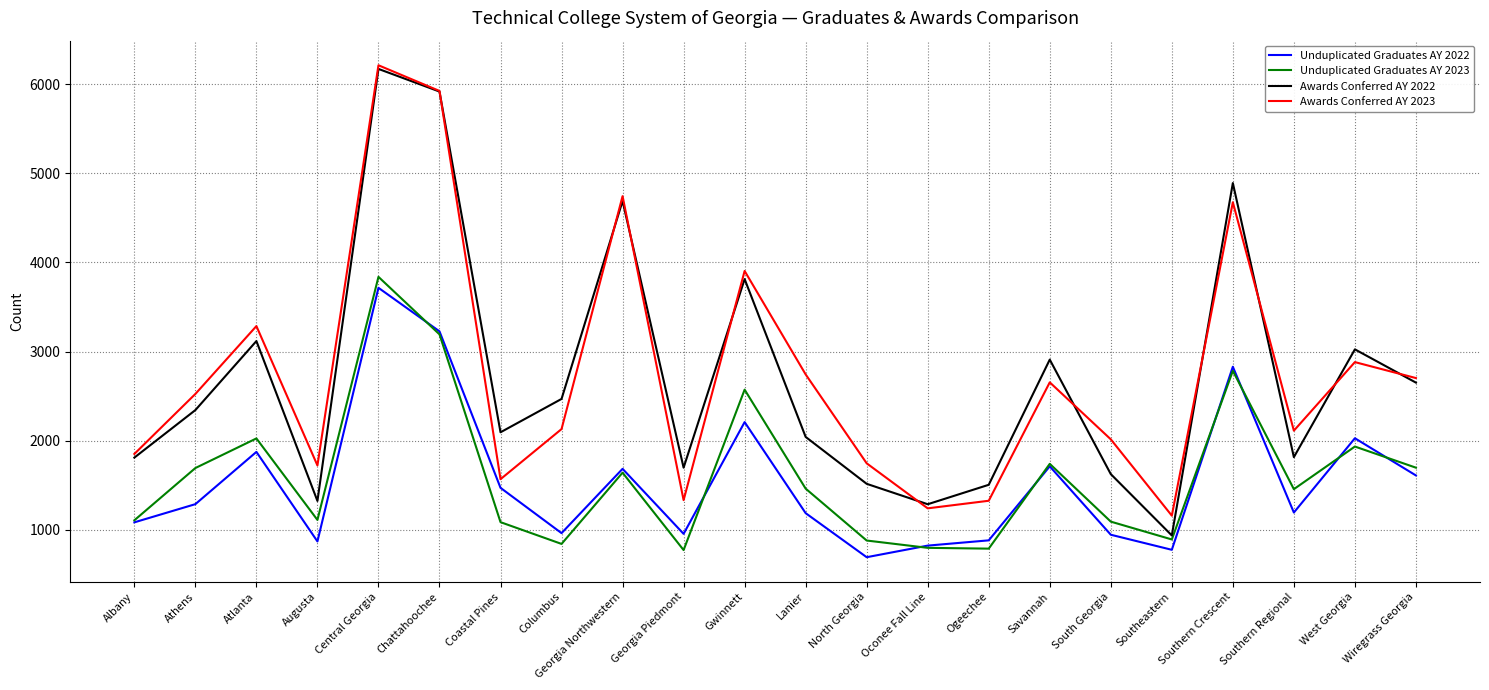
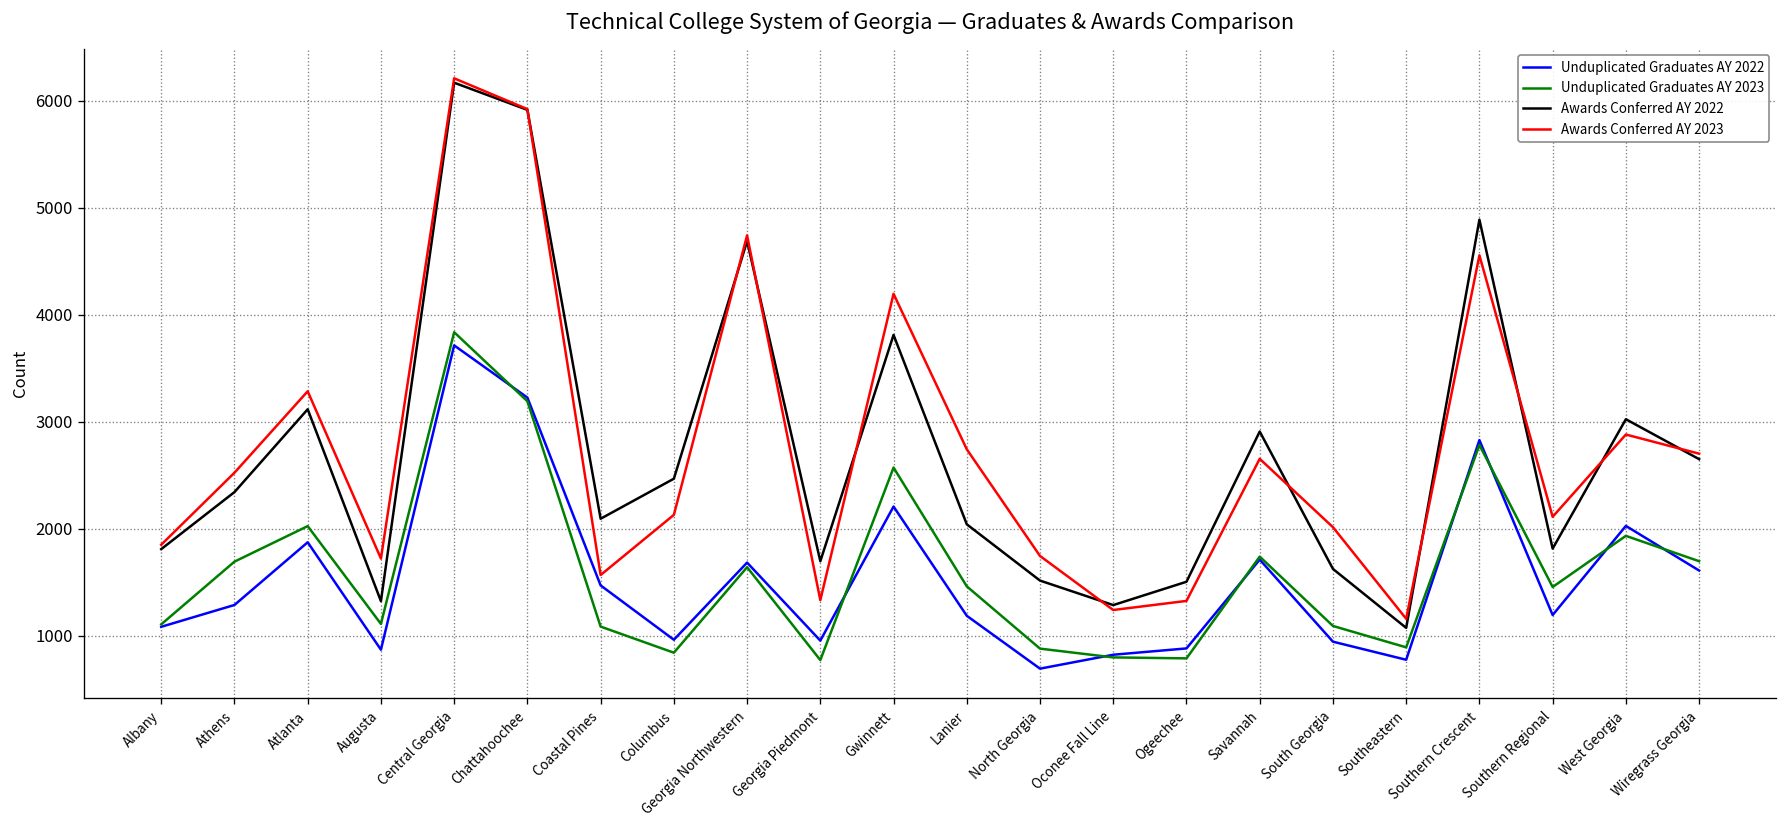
Awards Conferred AY 2023, Gwinnett: 3900 -> 4200
Awards Conferred AY 2022, Southeastern: 900 -> 1100
Awards Conferred AY 2023, Southern Crescent: 4700 -> 4600
